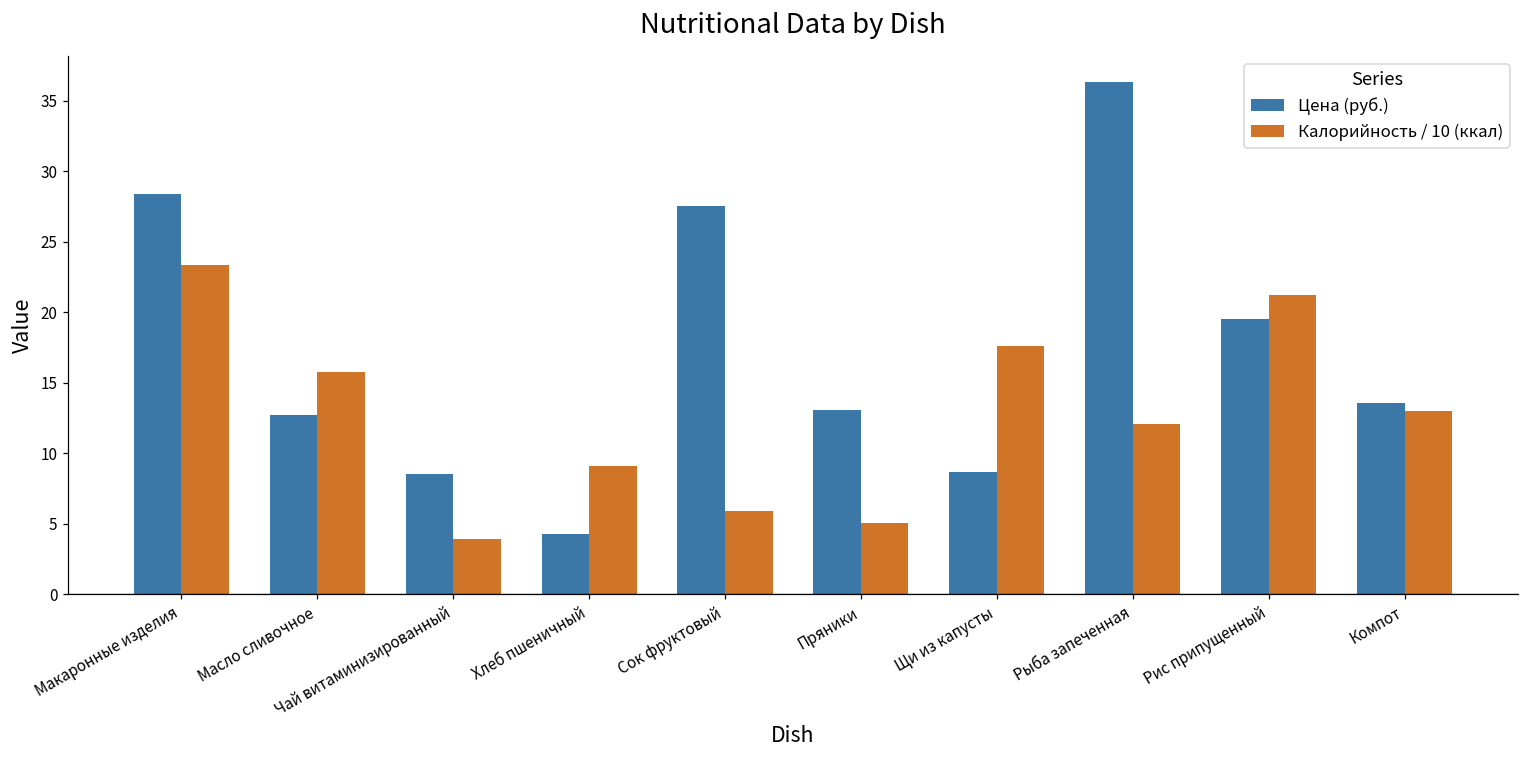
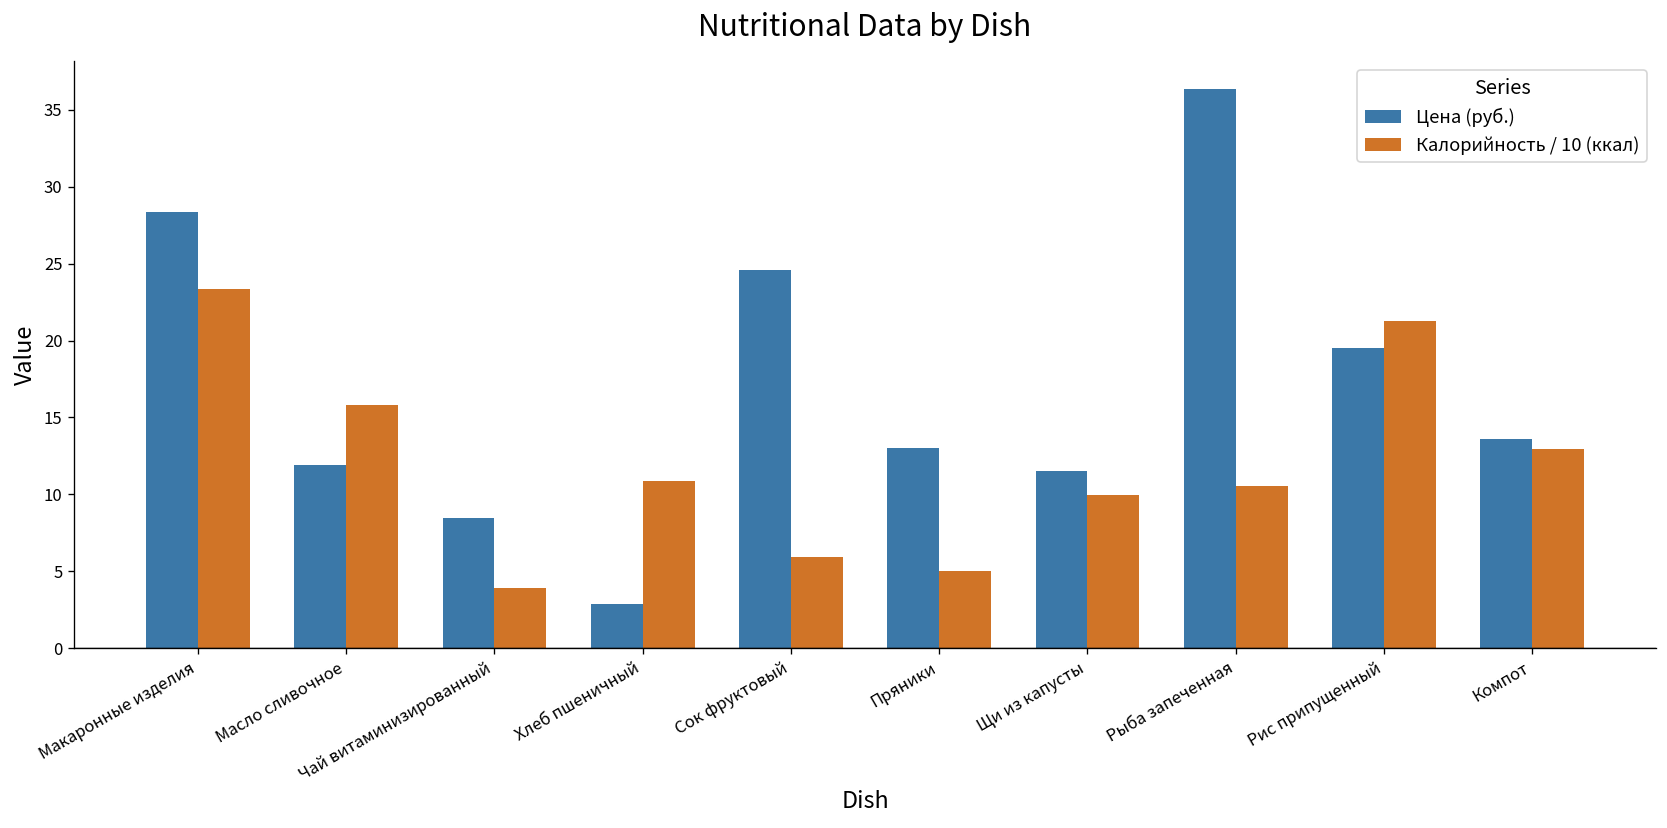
Цена (руб.), Масло сливочное: 12.7 -> 11.9
Цена (руб.), Хлеб пшеничный: 4.3 -> 2.9
Калорийность / 10 (ккал), Хлеб пшеничный: 9.1 -> 10.9
Цена (руб.), Сок фруктовый: 27.5 -> 24.6
Цена (руб.), Щи из капусты: 8.7 -> 11.5
Калорийность / 10 (ккал), Щи из капусты: 17.6 -> 10.0
Калорийность / 10 (ккал), Рыба запеченная: 12.0 -> 10.5
